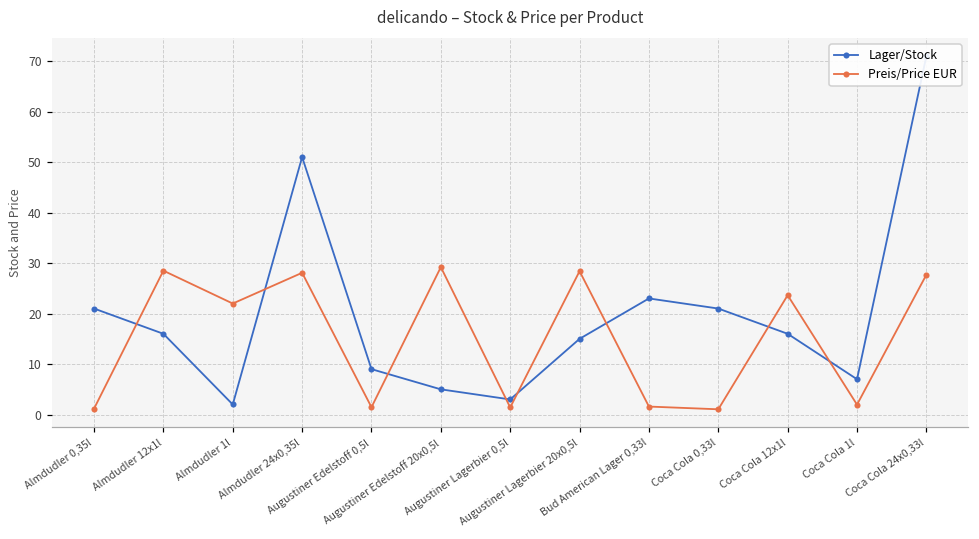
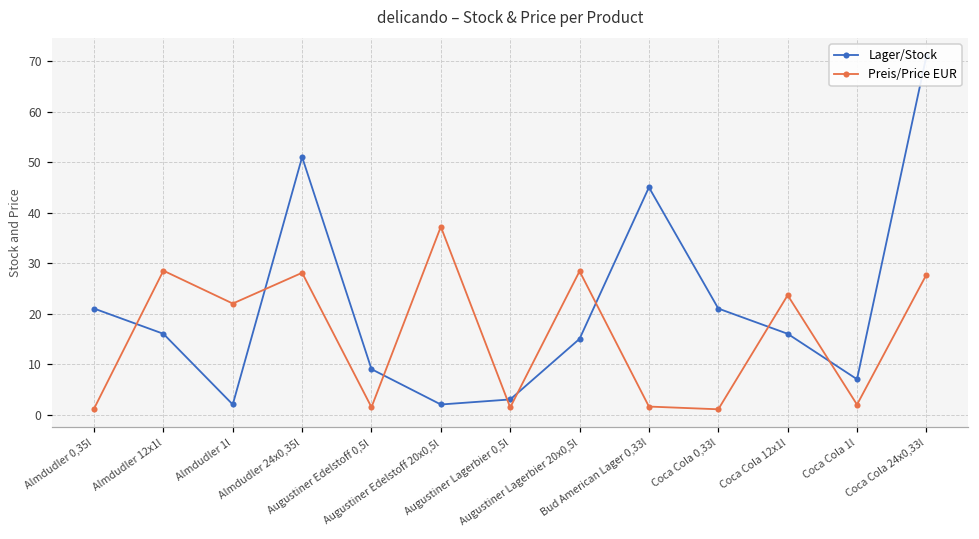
Lager/Stock, Augustiner Edelstoff 20x0,5l: 5 -> 2
Preis/Price EUR, Augustiner Edelstoff 20x0,5l: 29 -> 37
Lager/Stock, Bud American Lager 0,33l: 23 -> 45
